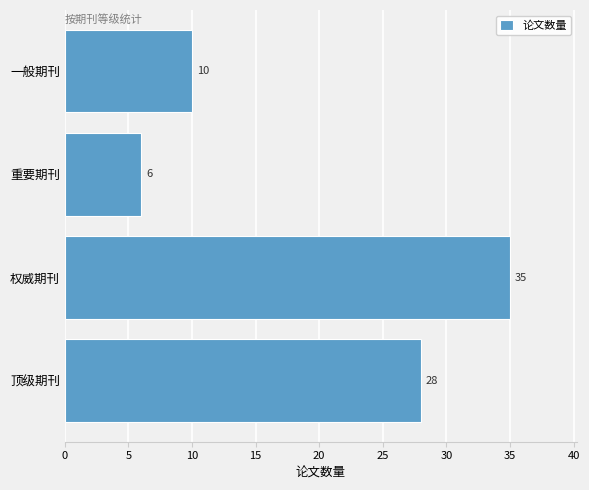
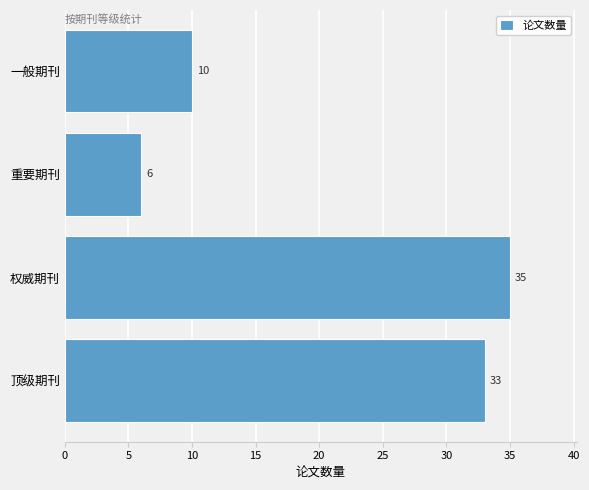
顶级期刊: 28 -> 33
